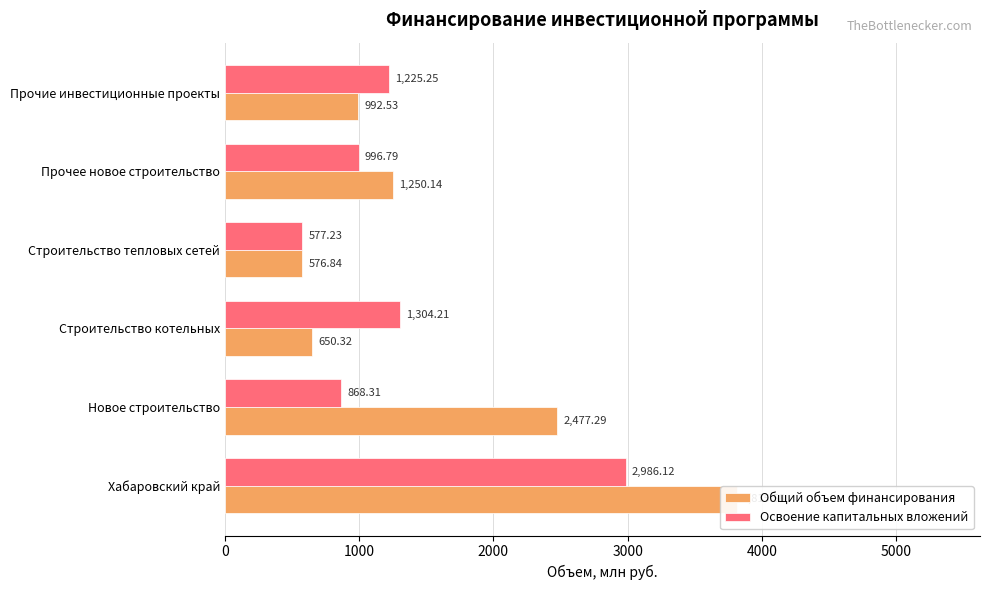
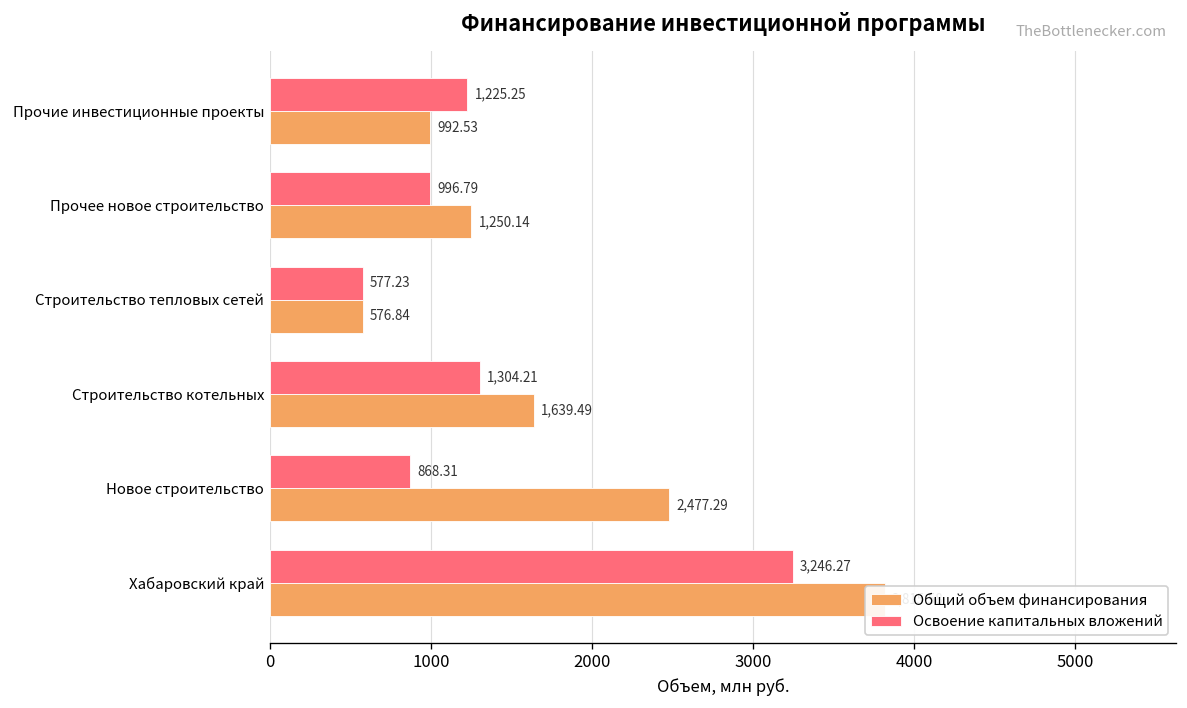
Общий объем финансирования, Строительство котельных: 650.32 -> 1,639.49
Освоение капитальных вложений, Хабаровский край: 2,986.12 -> 3,246.27
